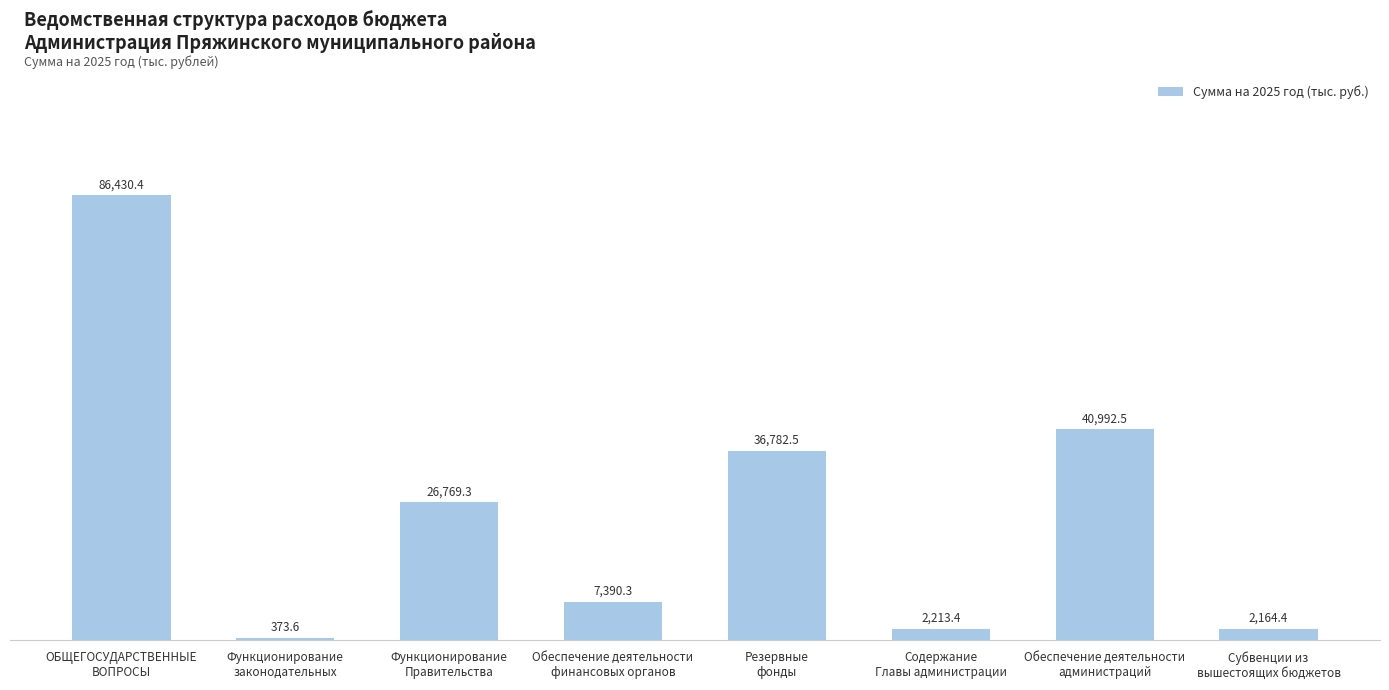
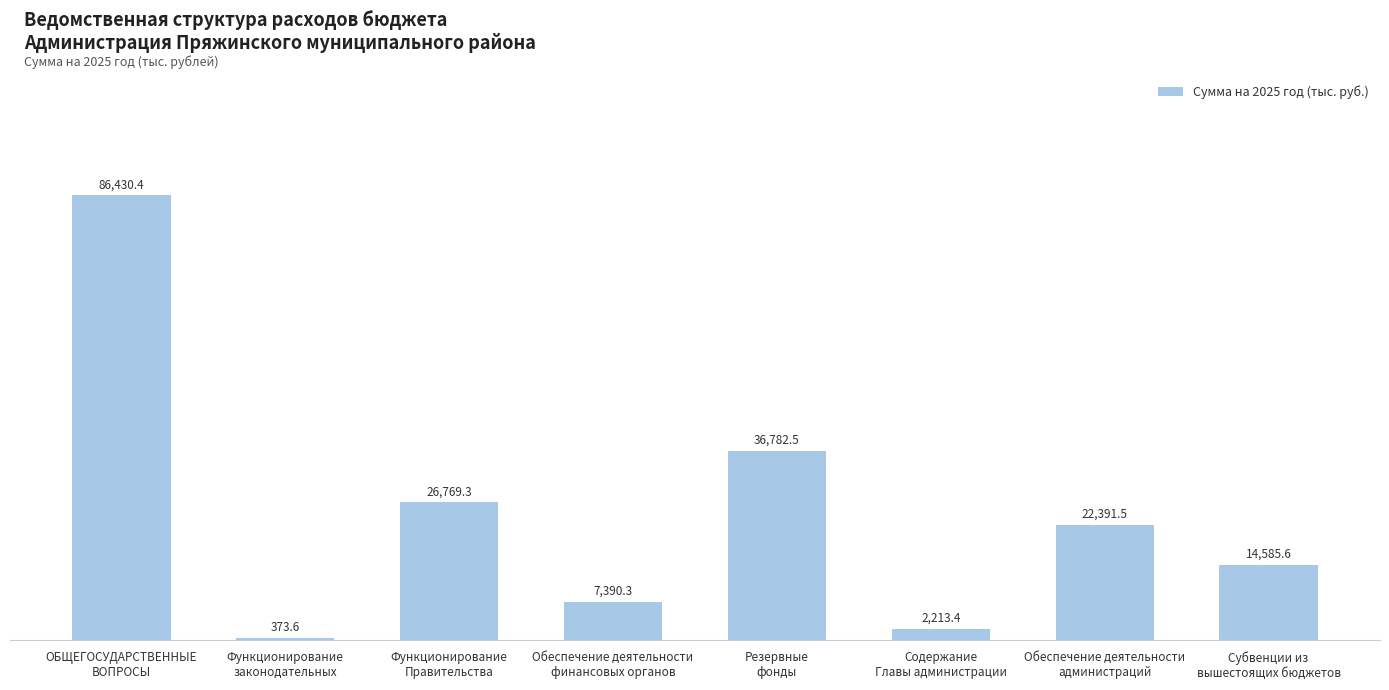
Обеспечение деятельности администраций: 40,992.5 -> 22,391.5
Субвенции из вышестоящих бюджетов: 2,164.4 -> 14,585.6
